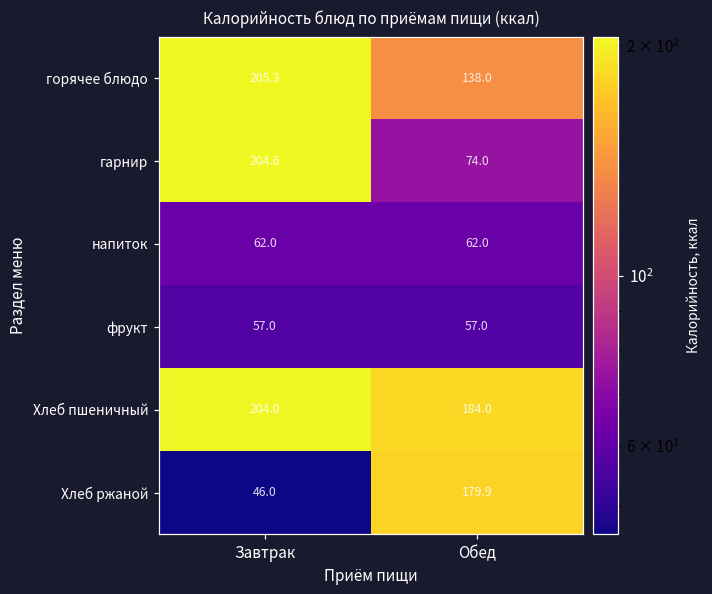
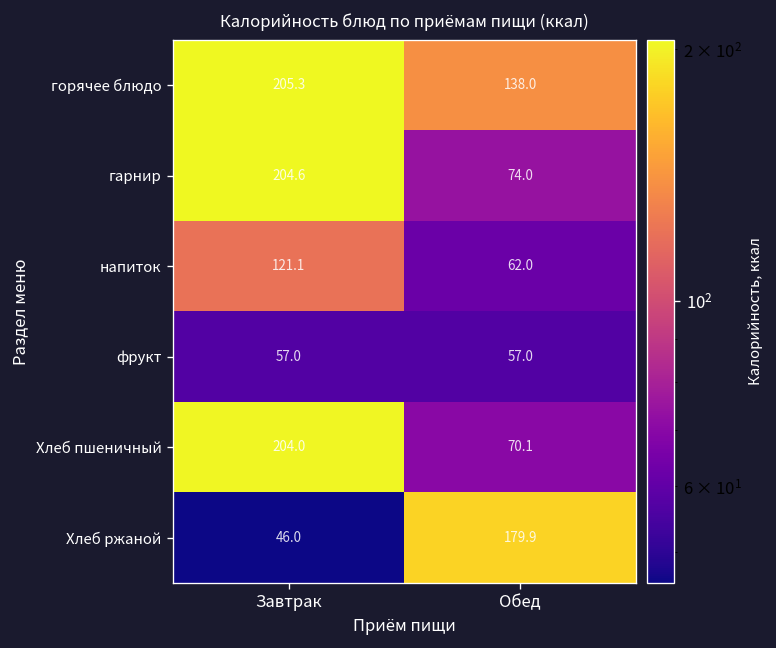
напиток, Завтрак: 62.0 -> 121.1
Хлеб пшеничный, Обед: 184.0 -> 70.1
